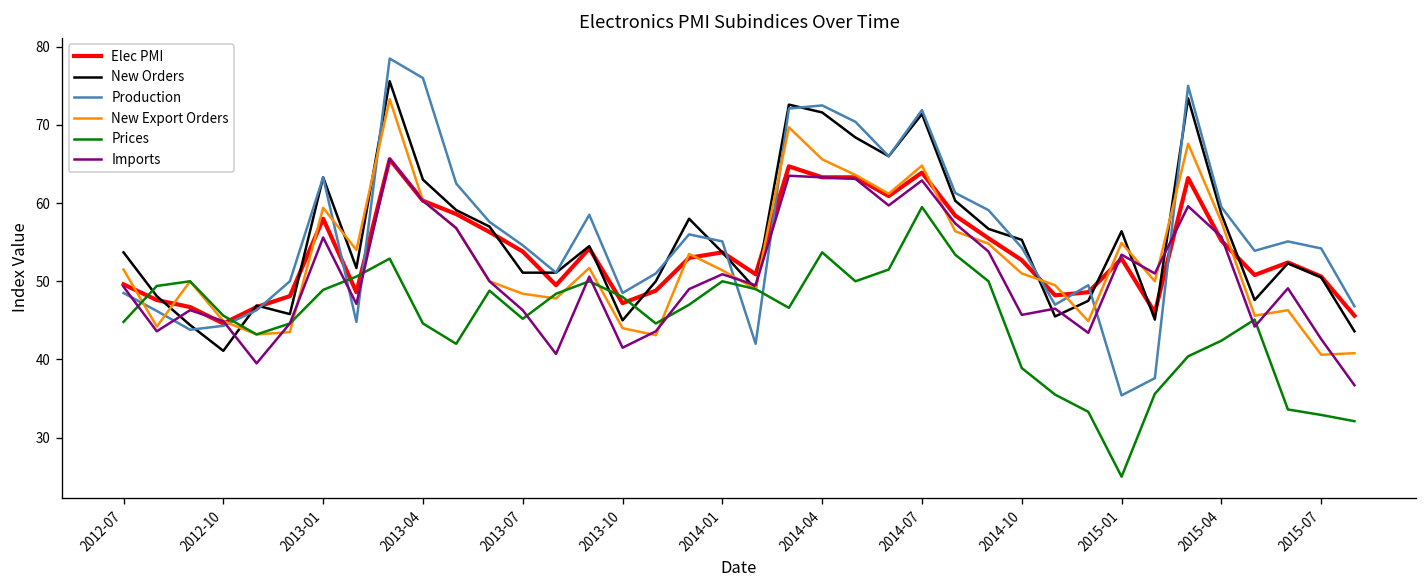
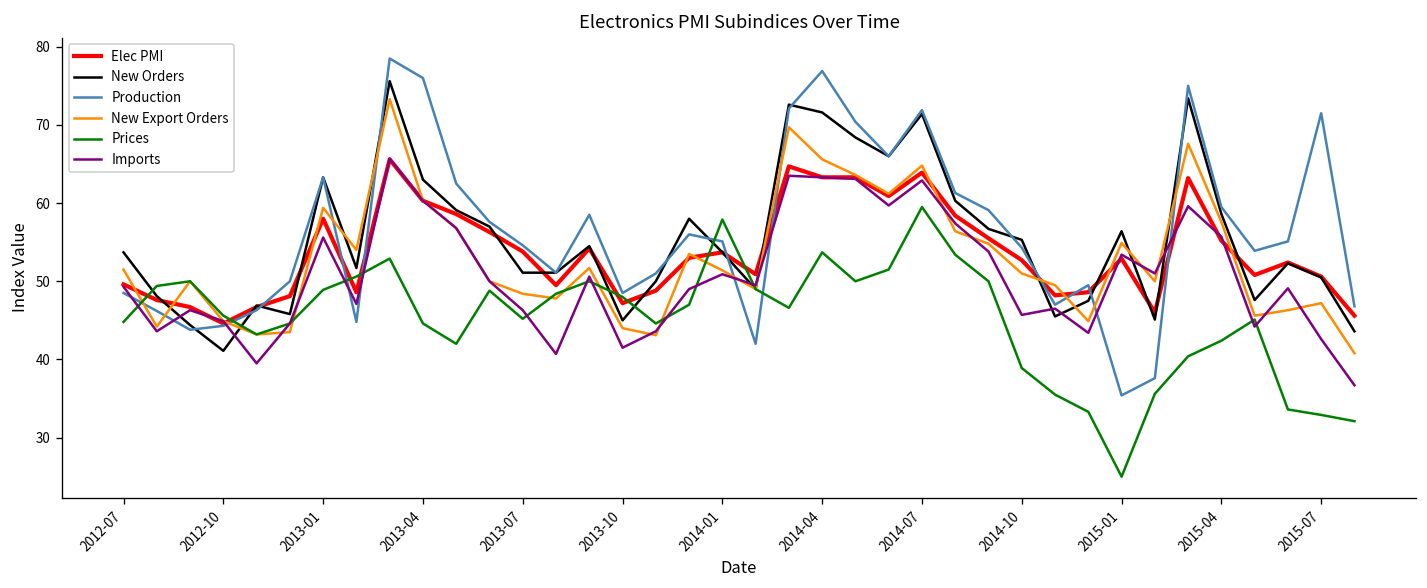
Prices, 2014-01: 50 -> 58
Production, 2014-04: 73 -> 77
Production, 2015-07: 54 -> 72
New Export Orders, 2015-07: 41 -> 47
